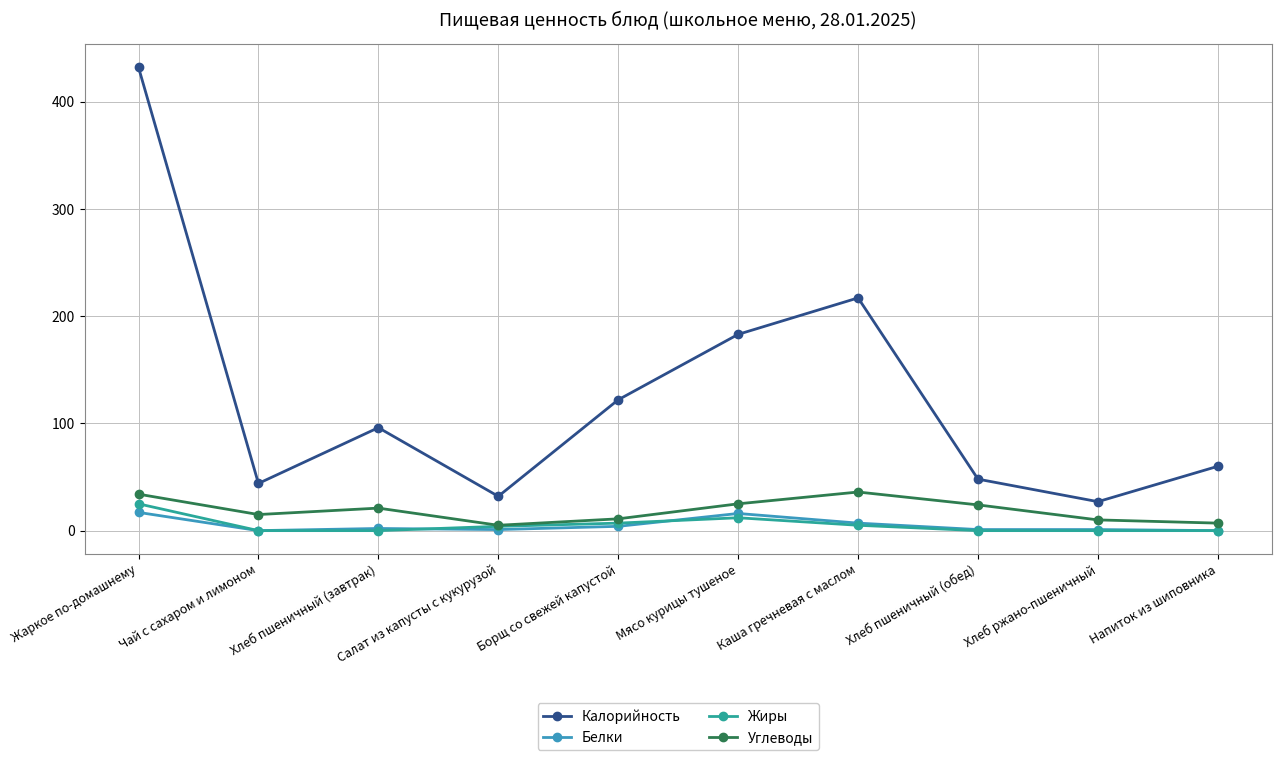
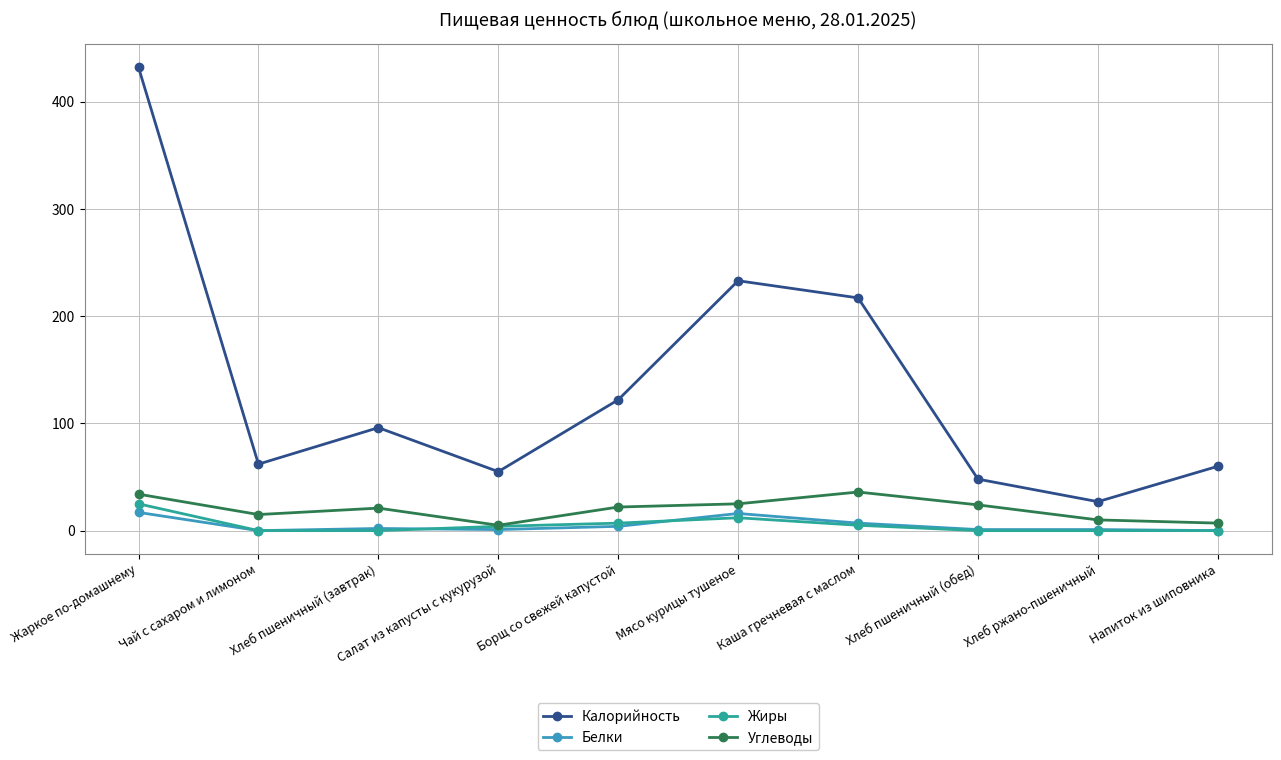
Калорийность, Чай с сахаром и лимоном: 44 -> 62
Калорийность, Салат из капусты с кукурузой: 32 -> 55
Углеводы, Борщ со свежей капустой: 11 -> 22
Калорийность, Мясо курицы тушеное: 183 -> 233
